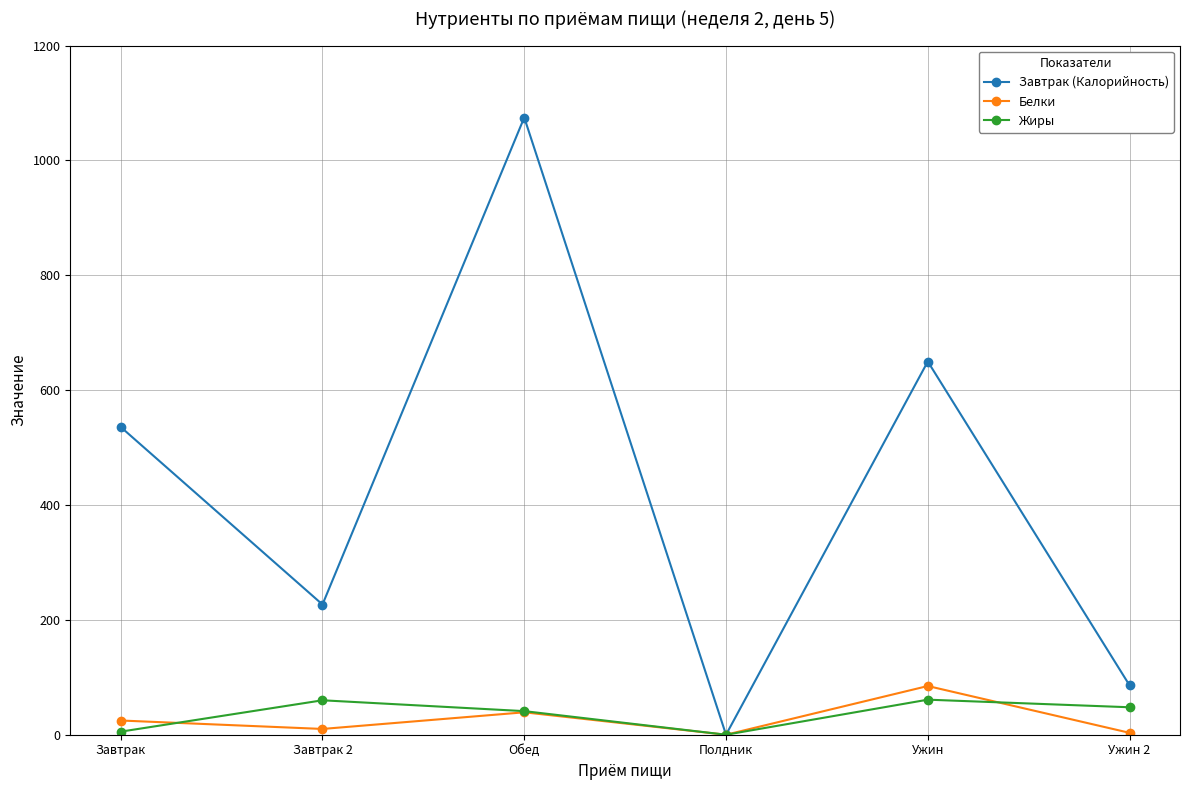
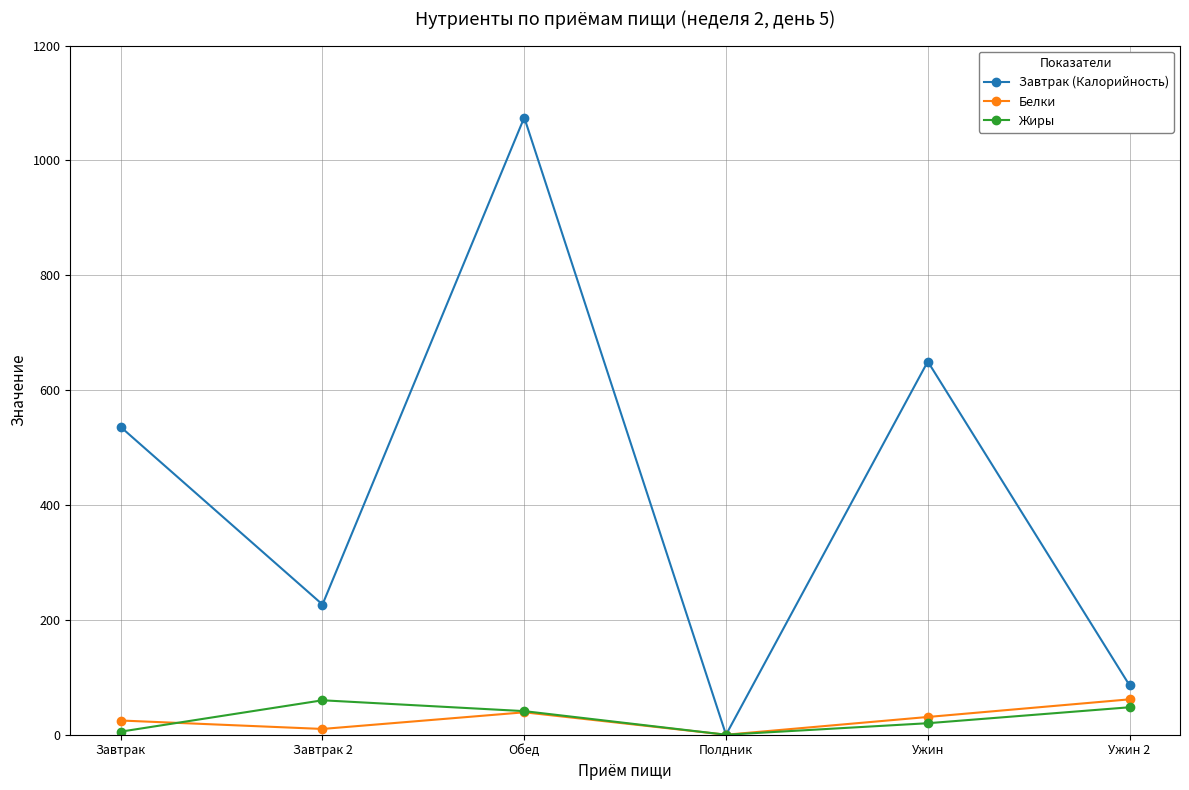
Белки, Ужин: 80 -> 30
Жиры, Ужин: 60 -> 20
Белки, Ужин 2: 0 -> 60
